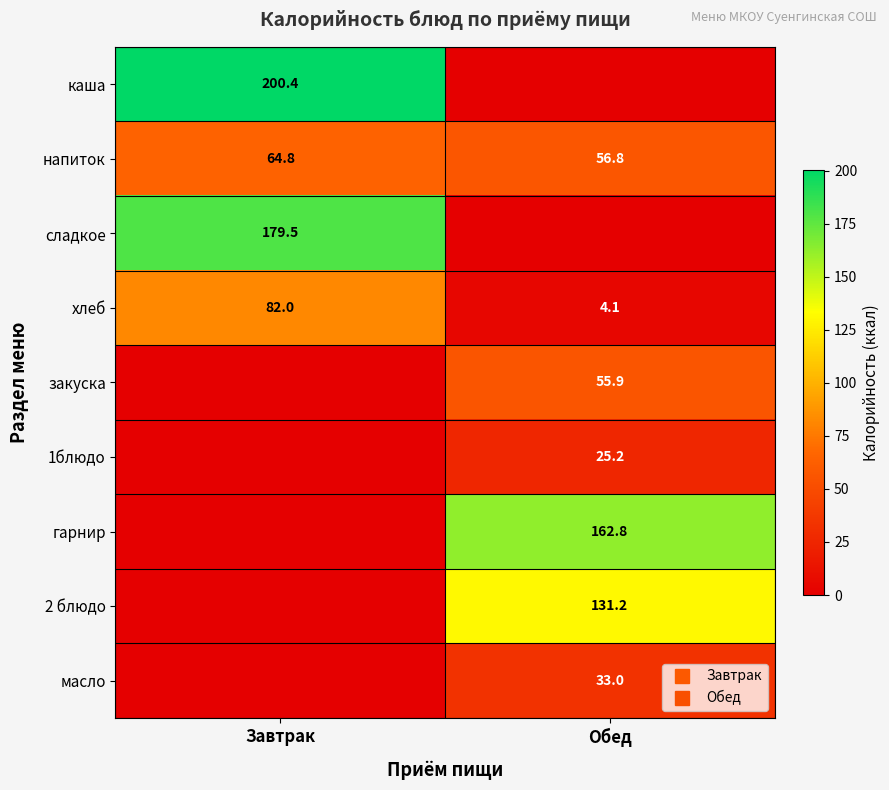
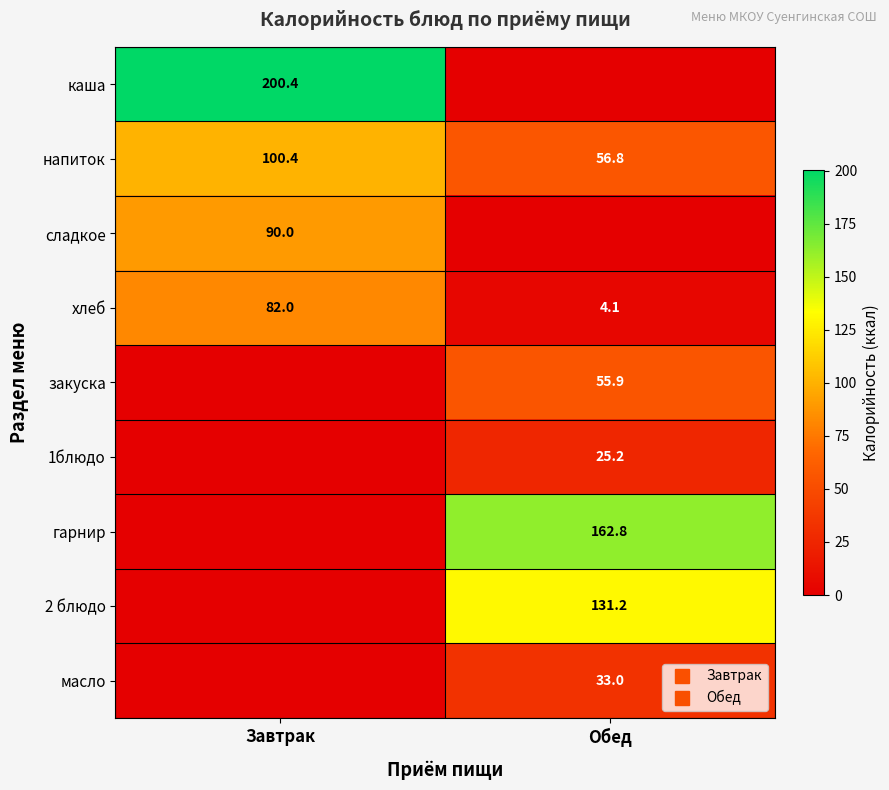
напиток, Завтрак: 64.8 -> 100.4
сладкое, Завтрак: 179.5 -> 90.0
